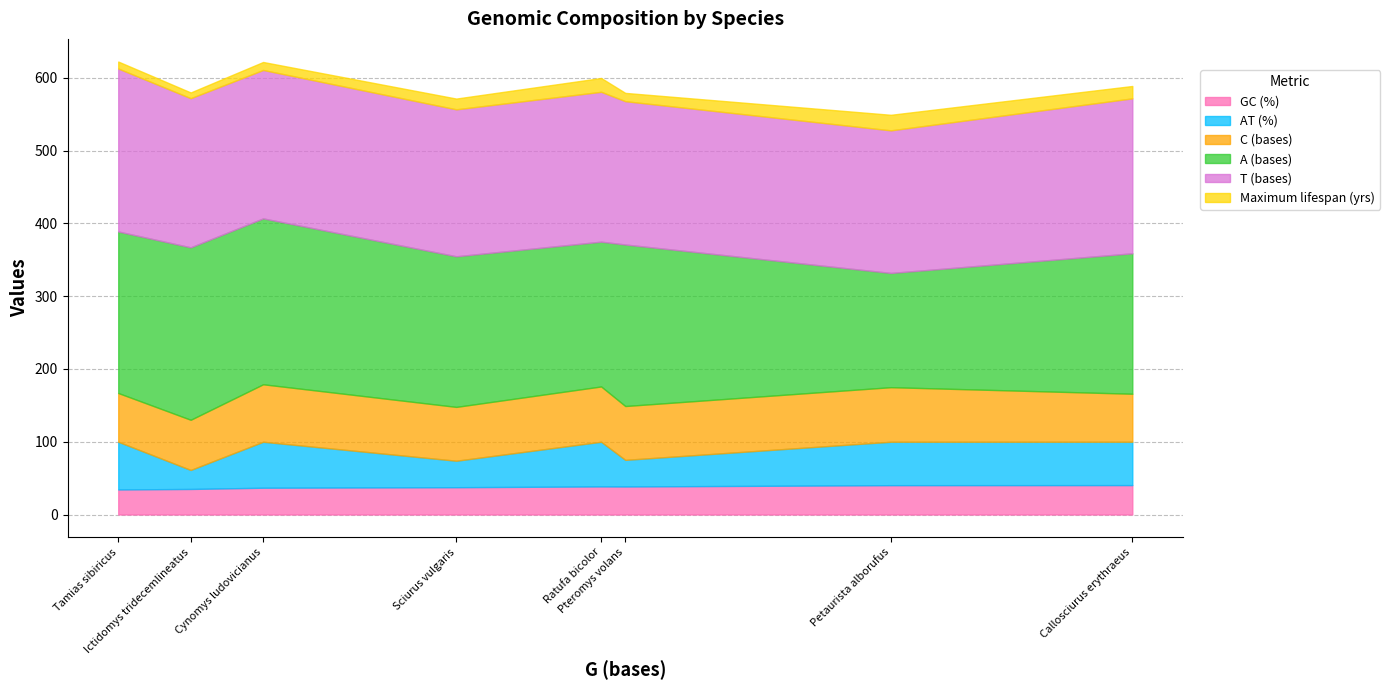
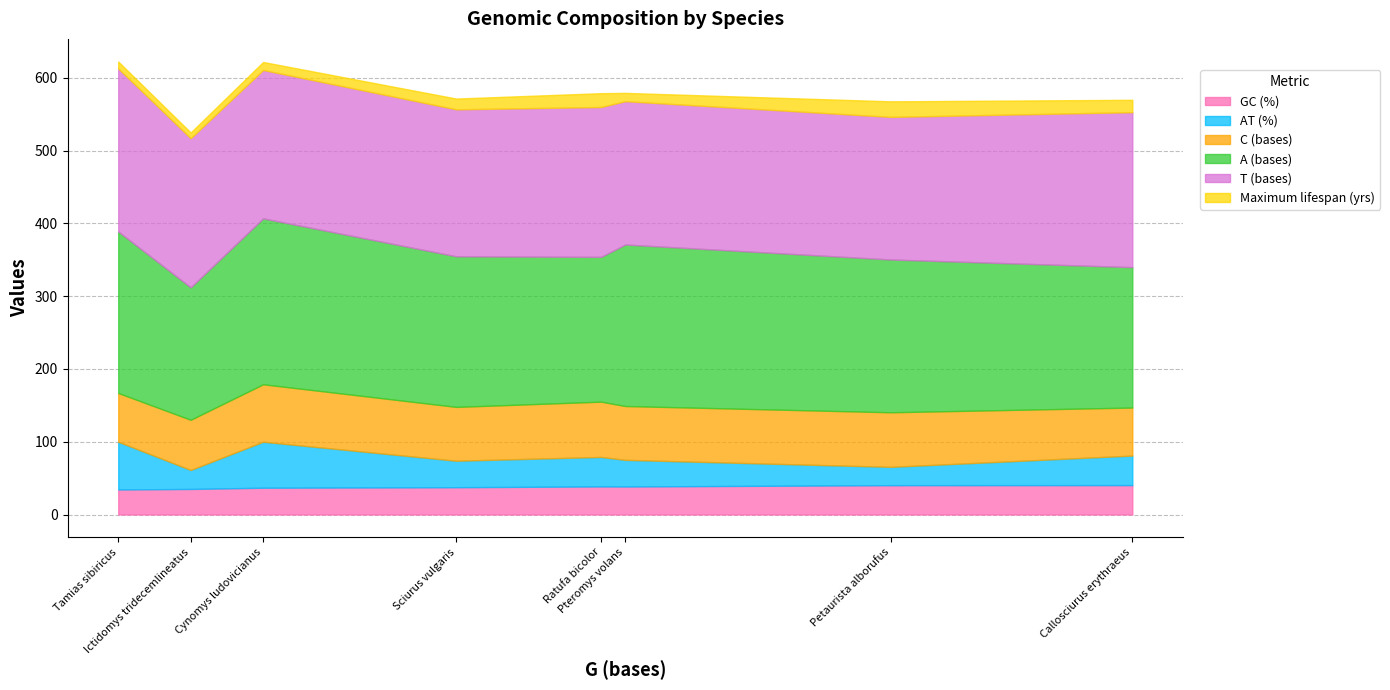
A (bases), Ictidomys tridecemlineatus: 240 -> 180
AT (%), Ratufa bicolor: 60 -> 40
AT (%), Petaurista alborufus: 60 -> 30
A (bases), Petaurista alborufus: 160 -> 210
AT (%), Callosciurus erythraeus: 60 -> 40
